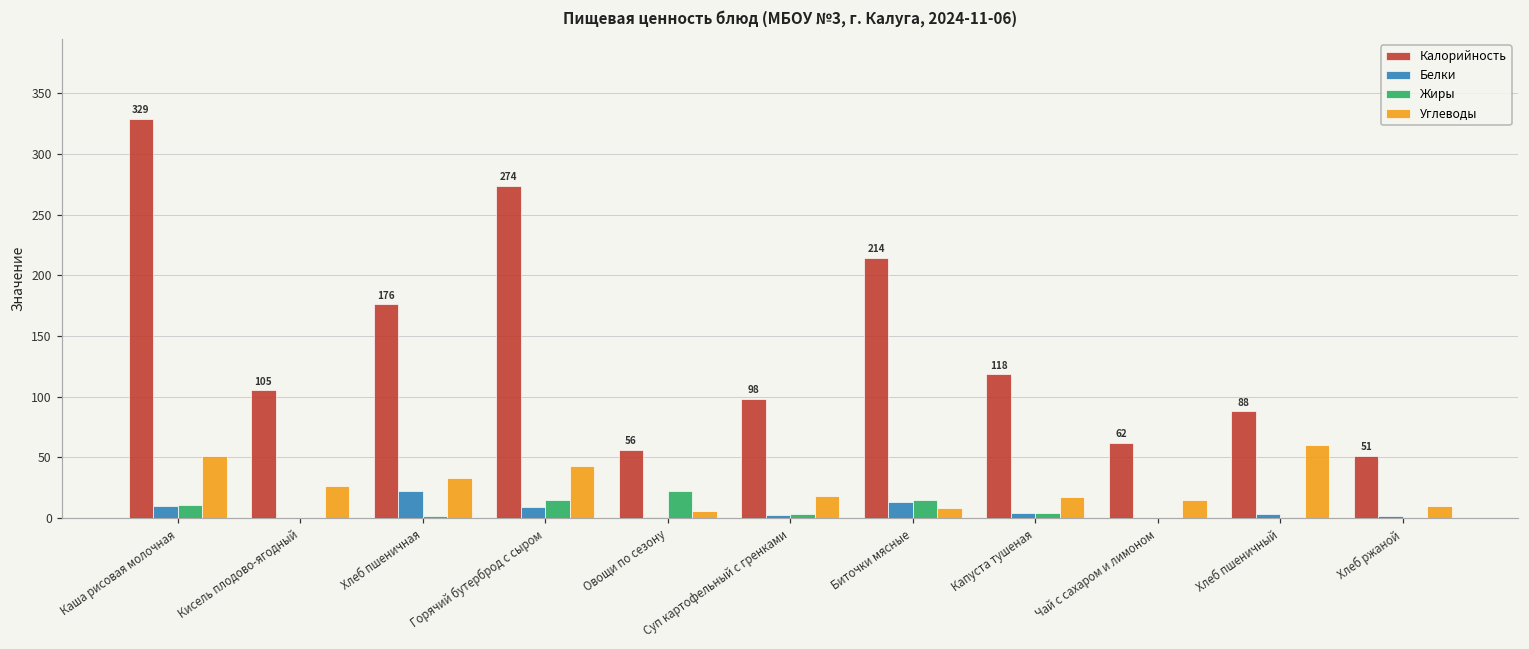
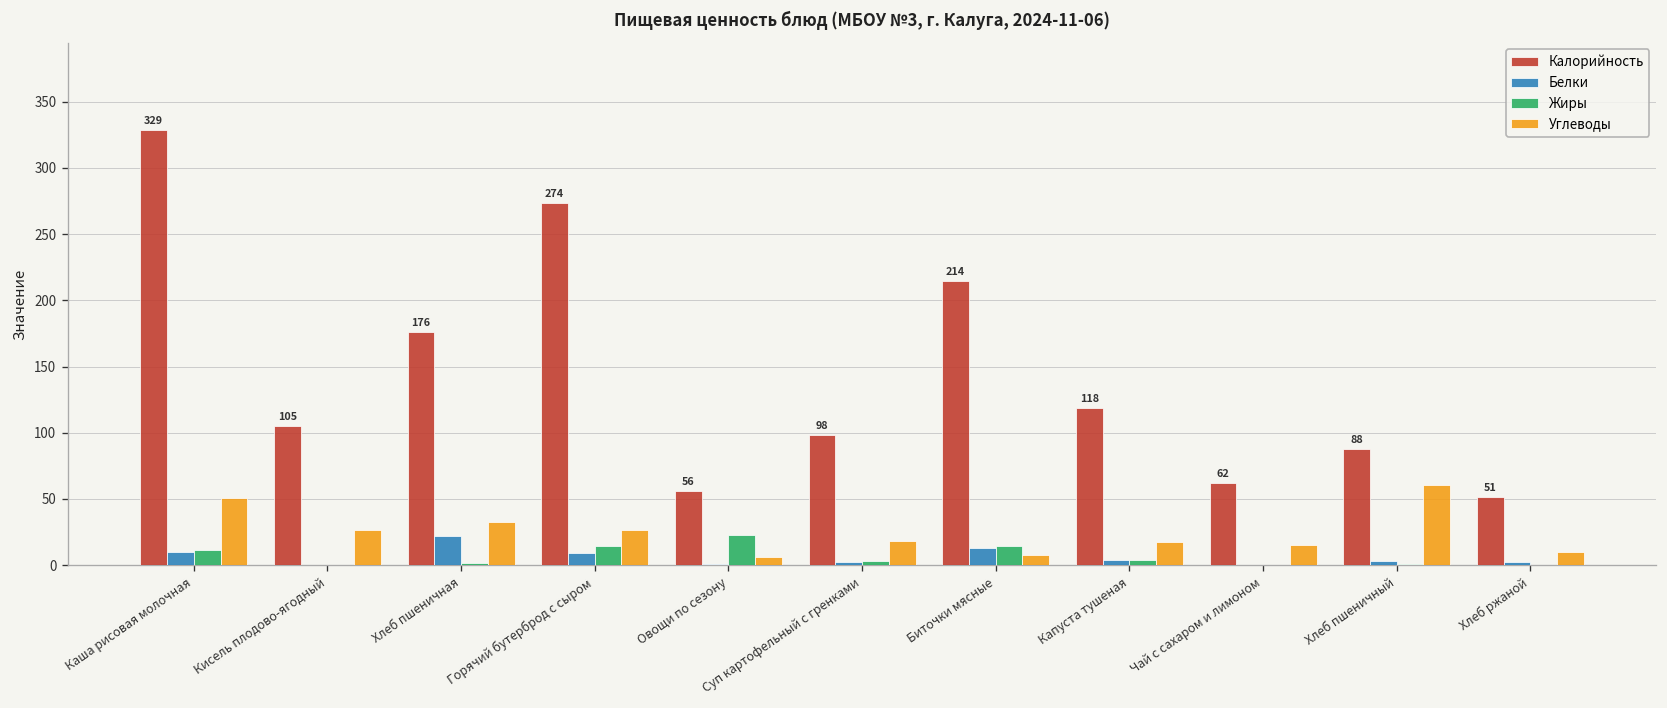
Углеводы, Горячий бутерброд с сыром: 43 -> 27
